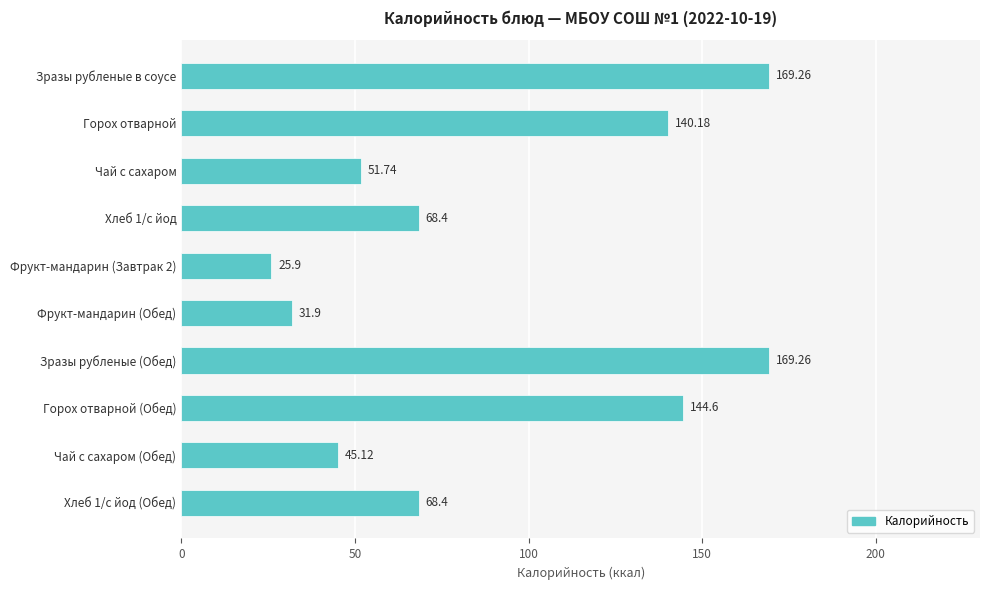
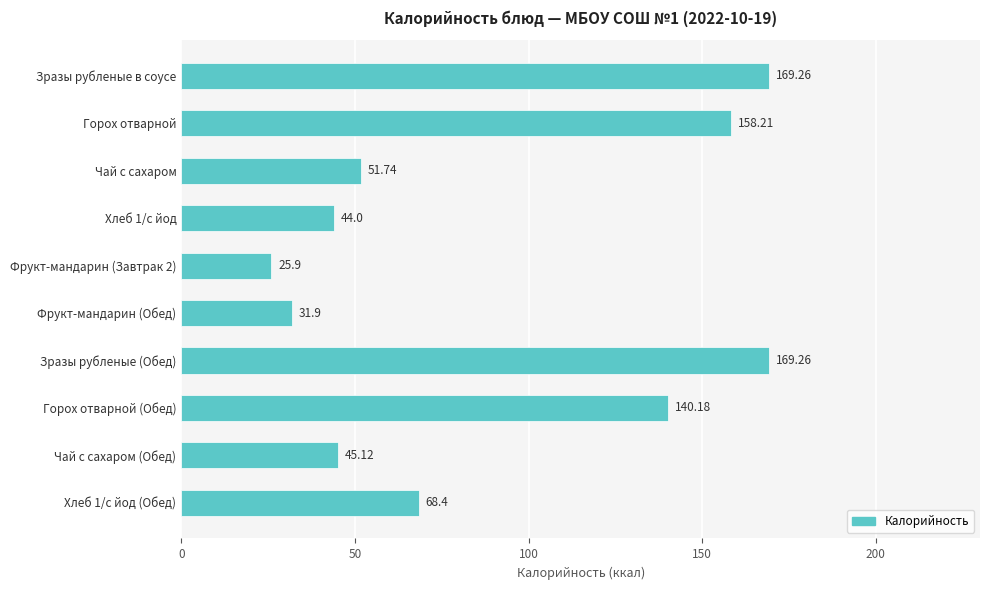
Горох отварной: 140.18 -> 158.21
Хлеб 1/с йод: 68.4 -> 44.0
Горох отварной (Обед): 144.6 -> 140.18
